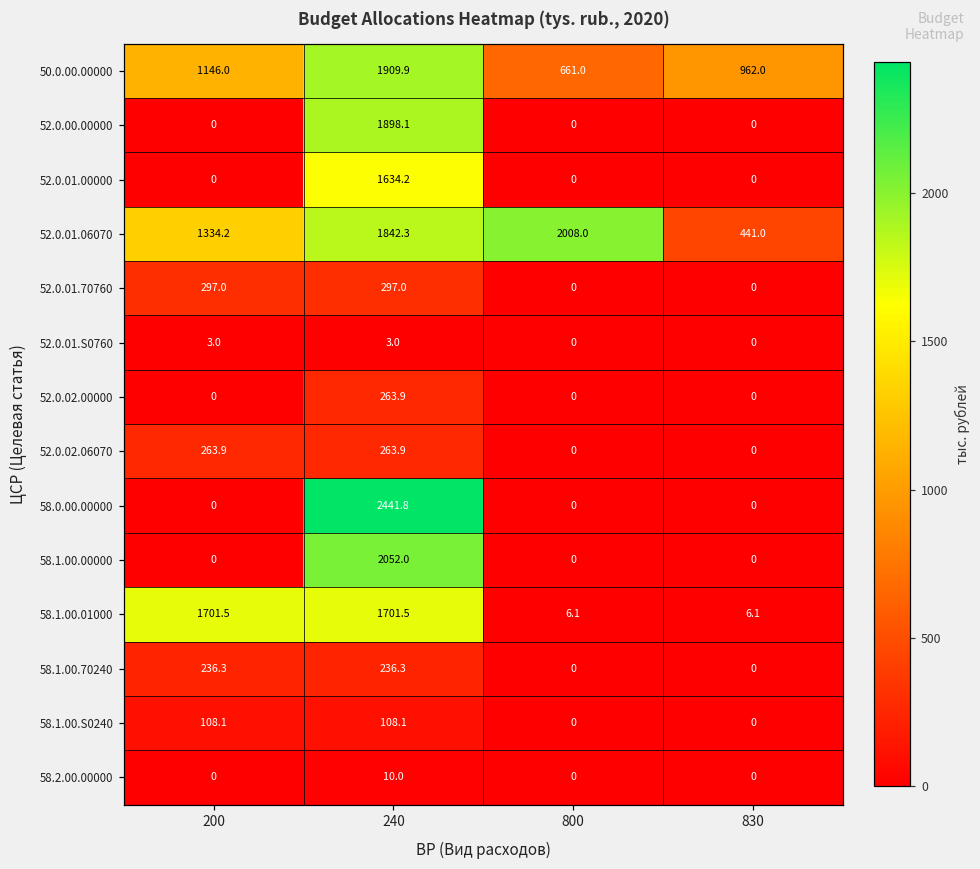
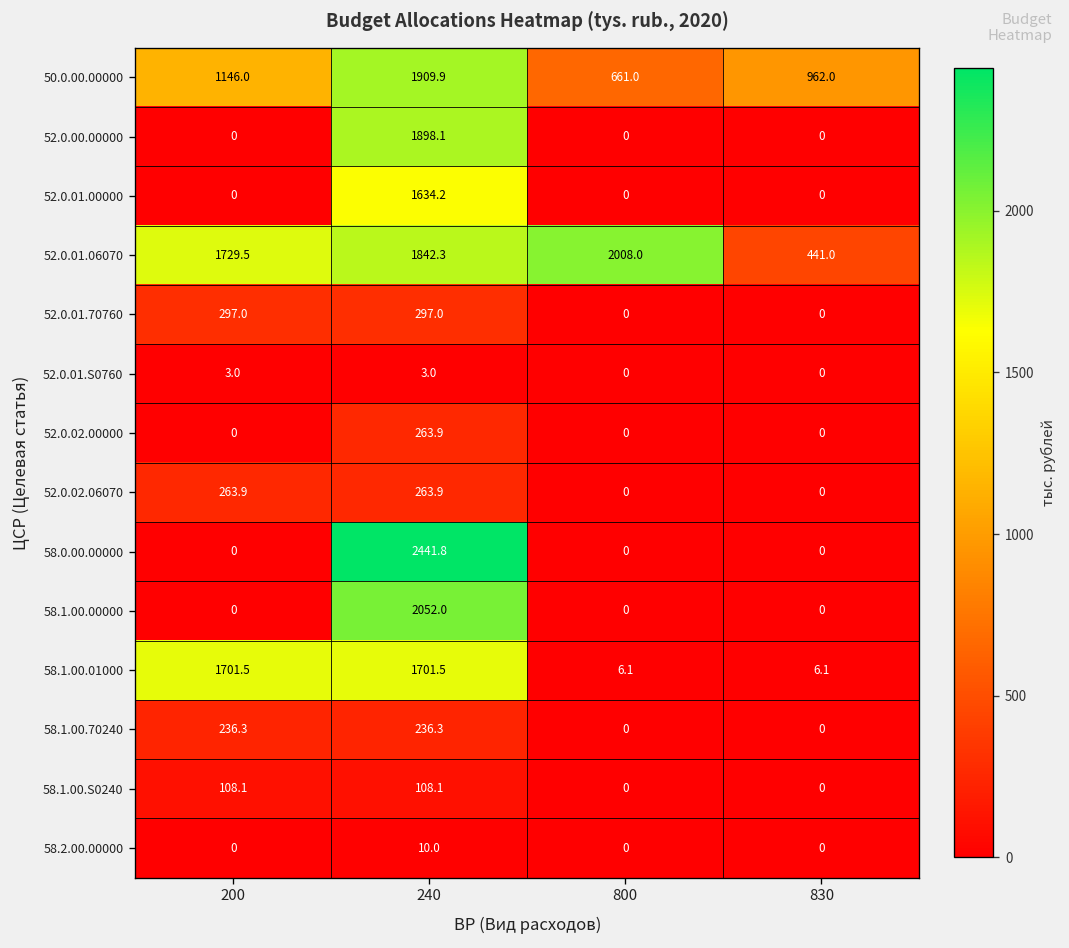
52.0.01.06070, 200: 1334.2 -> 1729.5
